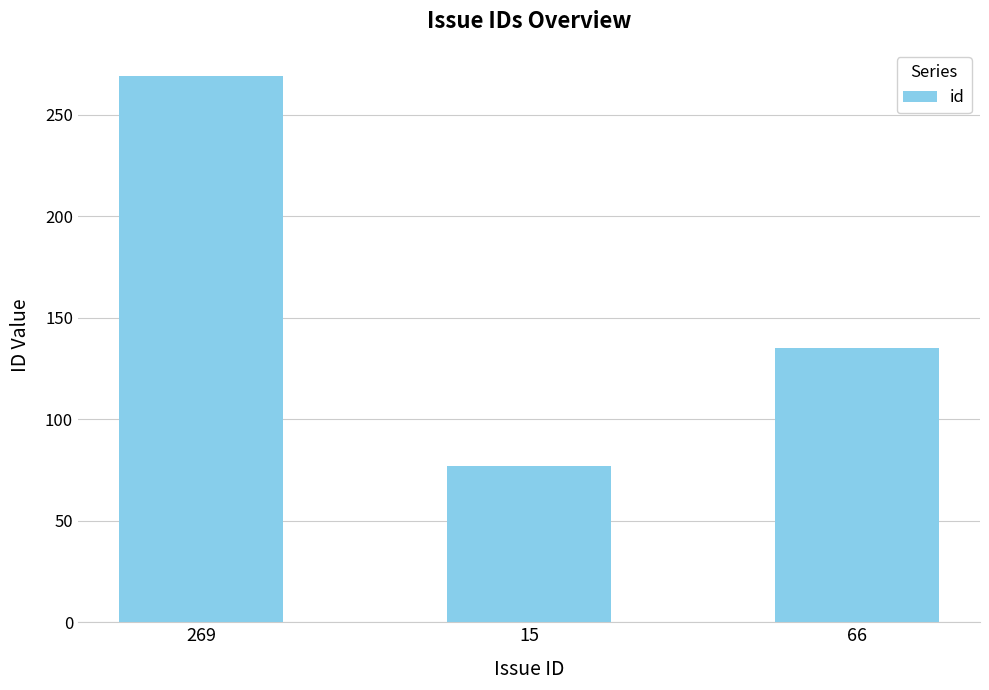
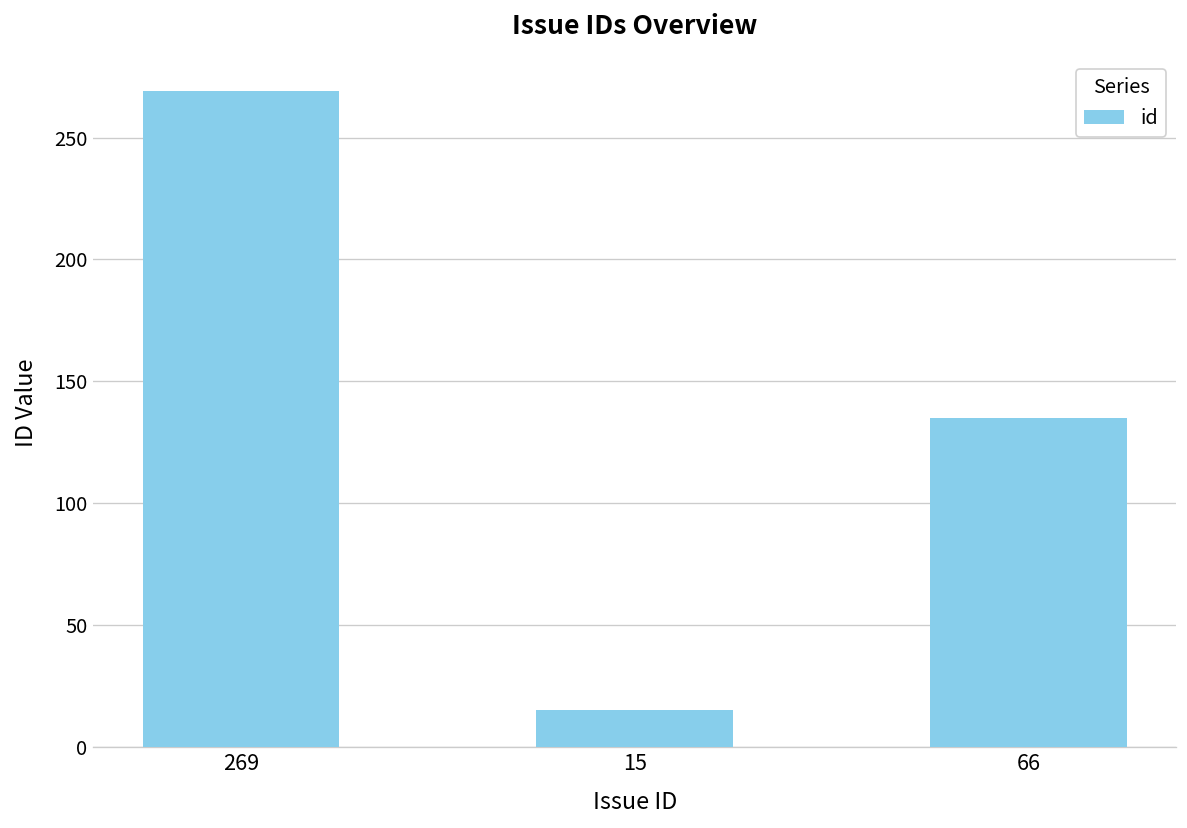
15: 77 -> 15
